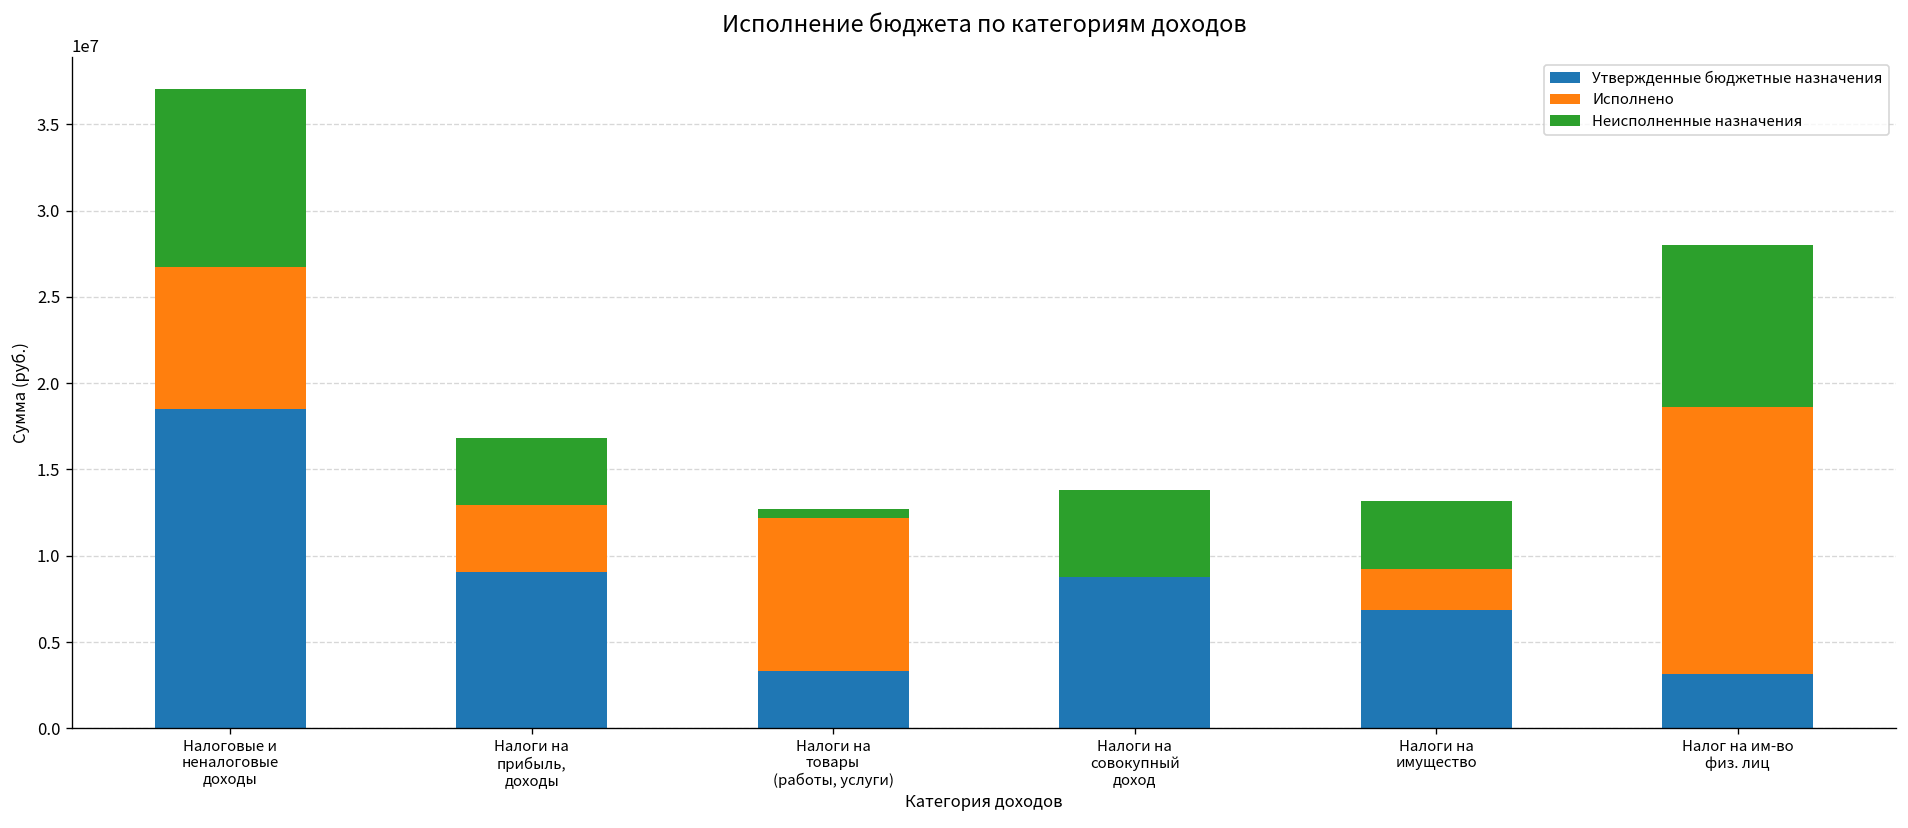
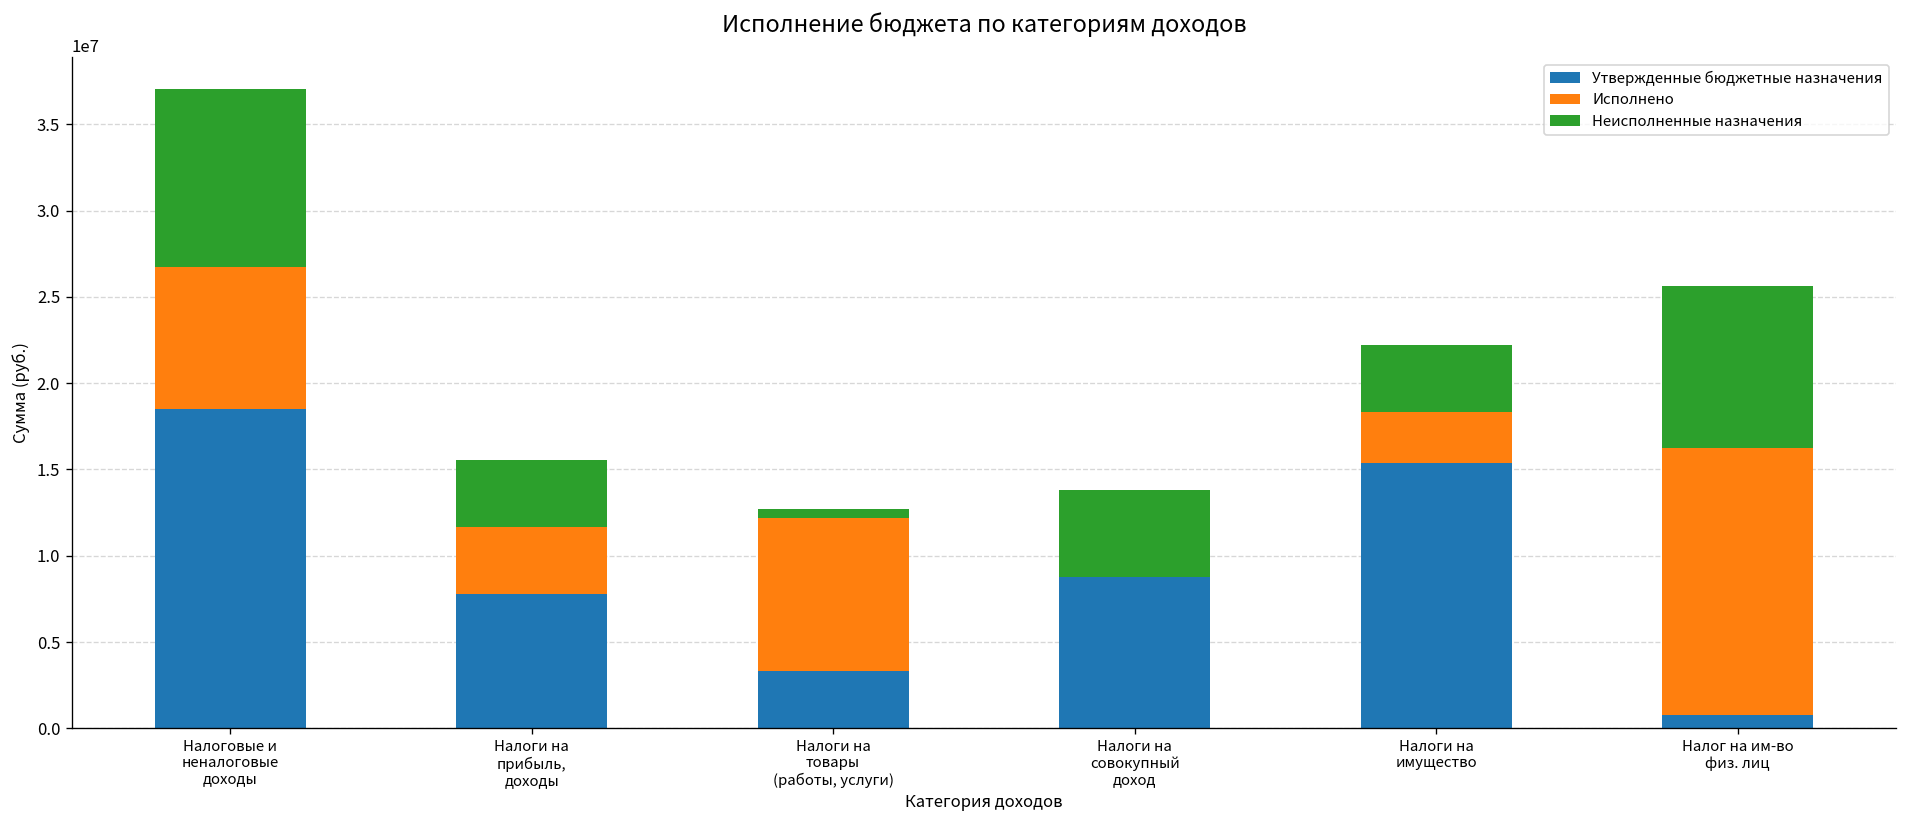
Утвержденные бюджетные назначения, Налоги на прибыль, доходы: 9100000 -> 7800000
Утвержденные бюджетные назначения, Налоги на имущество: 6900000 -> 15400000
Исполнено, Налоги на имущество: 2400000 -> 3000000
Утвержденные бюджетные назначения, Налог на им-во физ. лиц: 3100000 -> 800000
